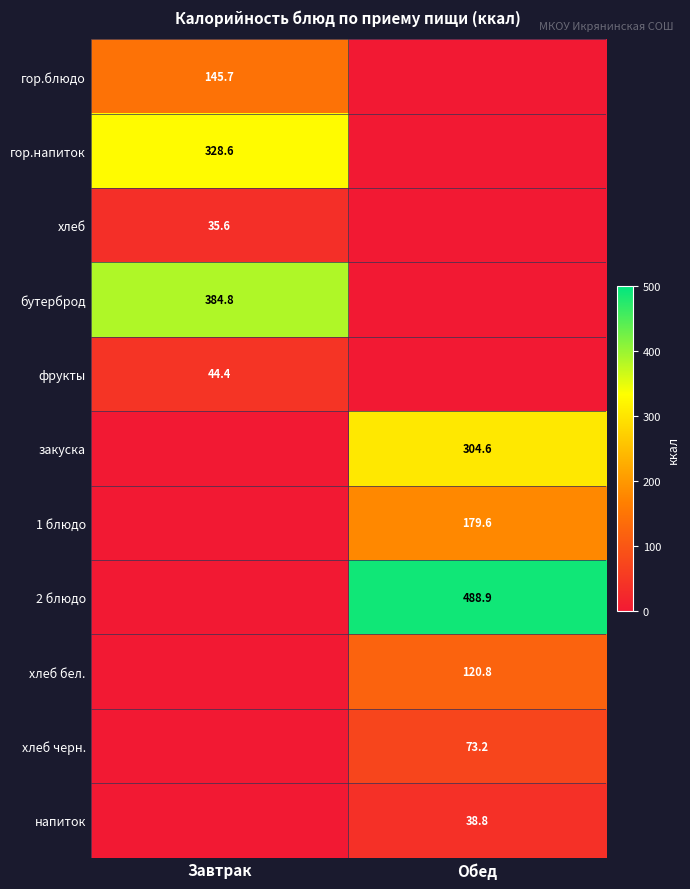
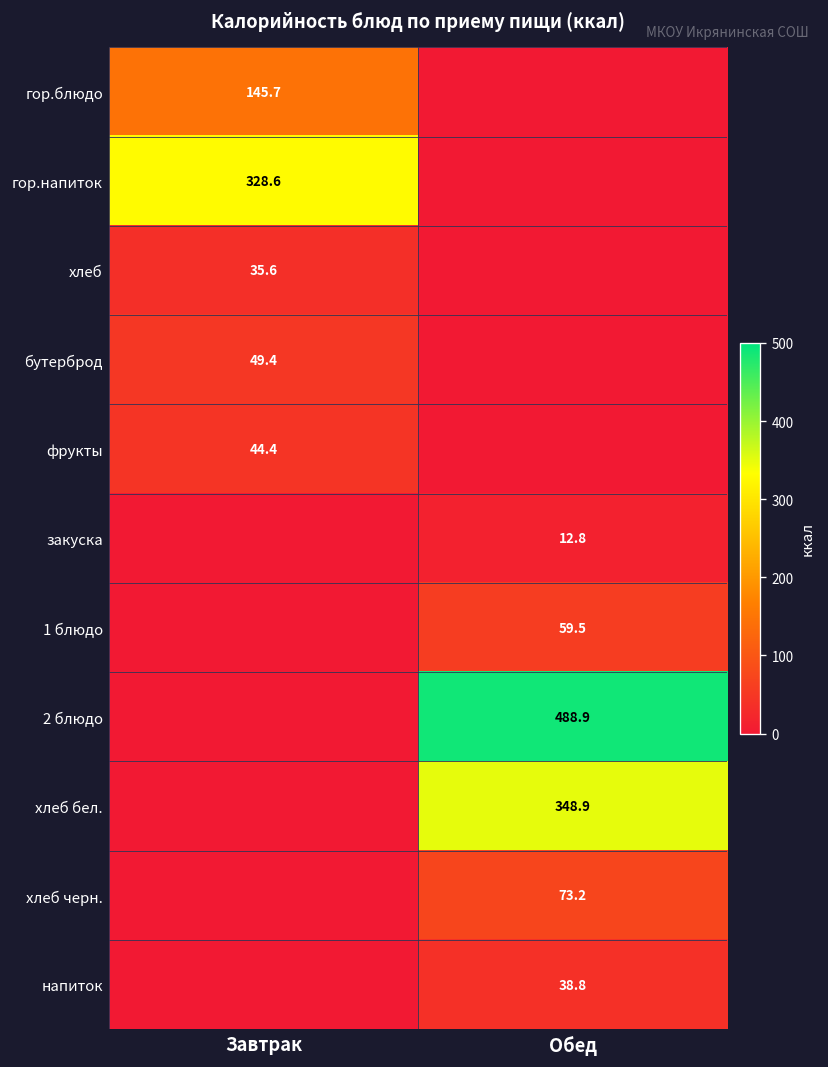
бутерброд, Завтрак: 384.8 -> 49.4
закуска, Обед: 304.6 -> 12.8
1 блюдо, Обед: 179.6 -> 59.5
хлеб бел., Обед: 120.8 -> 348.9
